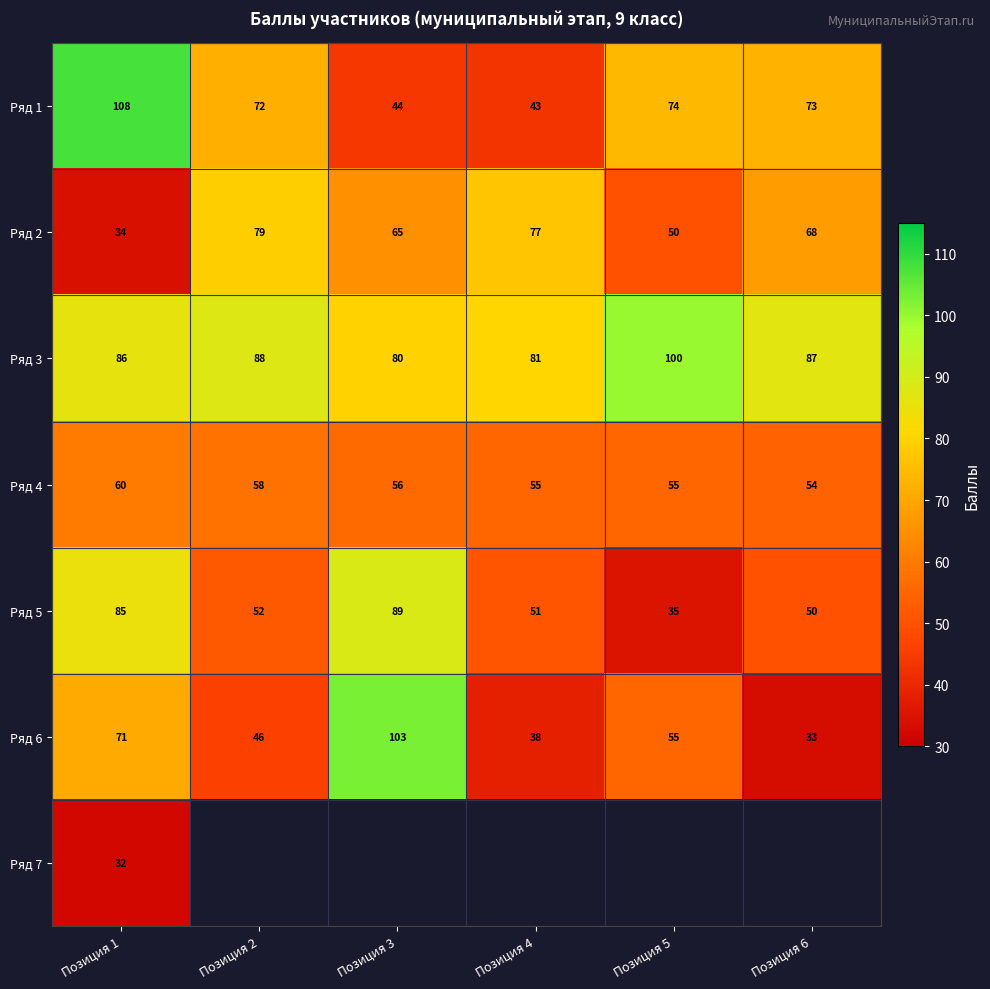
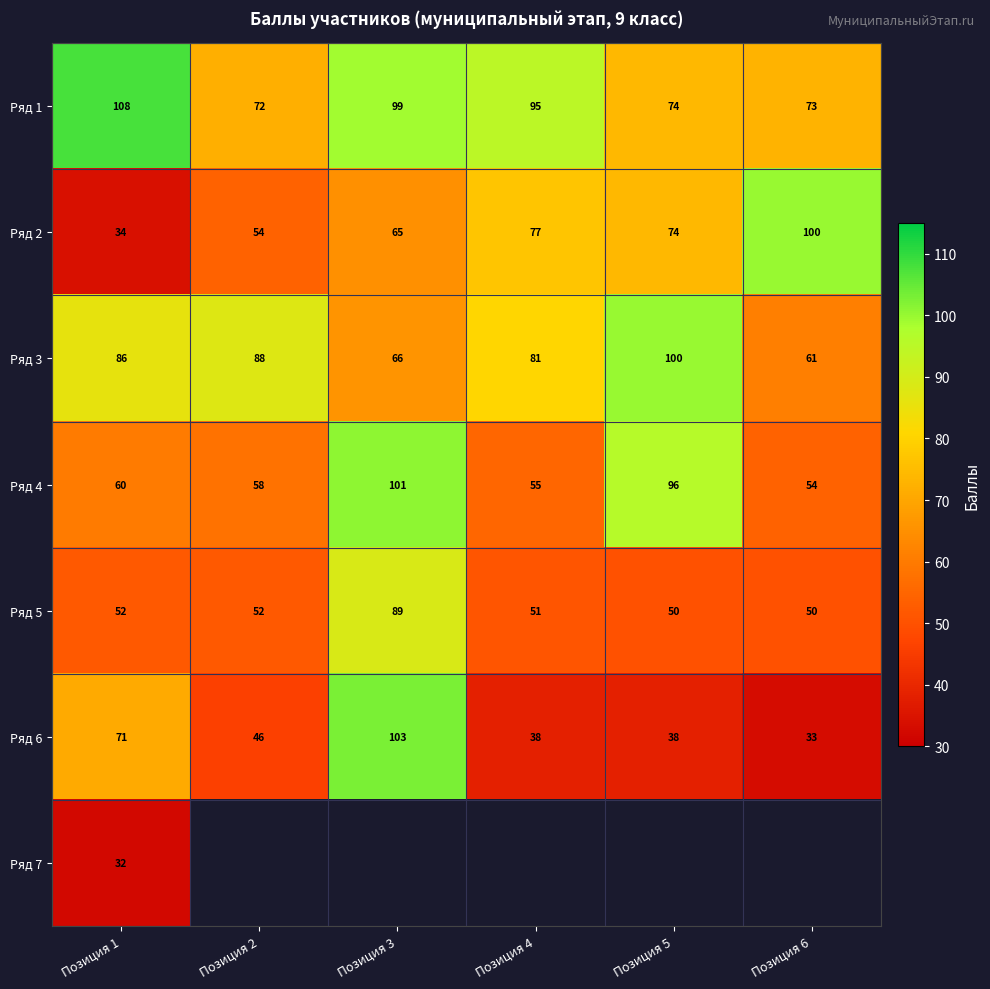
Ряд 1, Позиция 3: 44 -> 99
Ряд 1, Позиция 4: 43 -> 95
Ряд 2, Позиция 2: 79 -> 54
Ряд 2, Позиция 5: 50 -> 74
Ряд 2, Позиция 6: 68 -> 100
Ряд 3, Позиция 3: 80 -> 66
Ряд 3, Позиция 6: 87 -> 61
Ряд 4, Позиция 3: 56 -> 101
Ряд 4, Позиция 5: 55 -> 96
Ряд 5, Позиция 1: 85 -> 52
Ряд 5, Позиция 5: 35 -> 50
Ряд 6, Позиция 5: 55 -> 38
